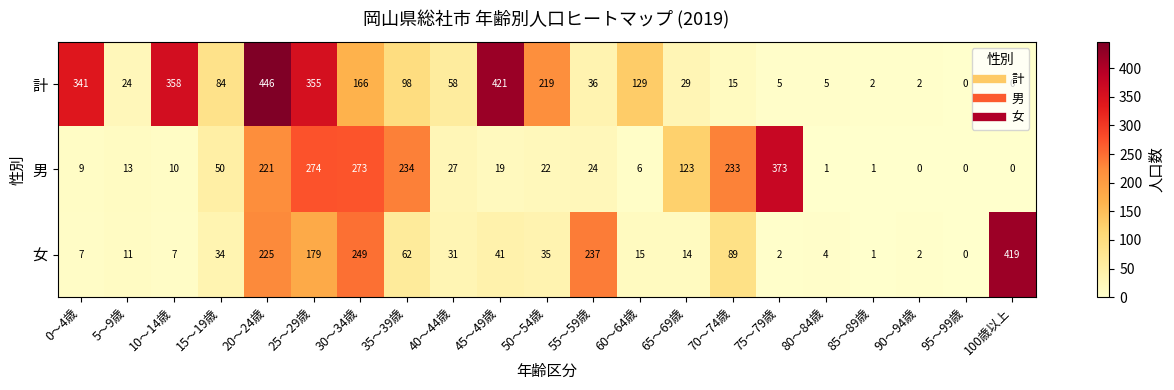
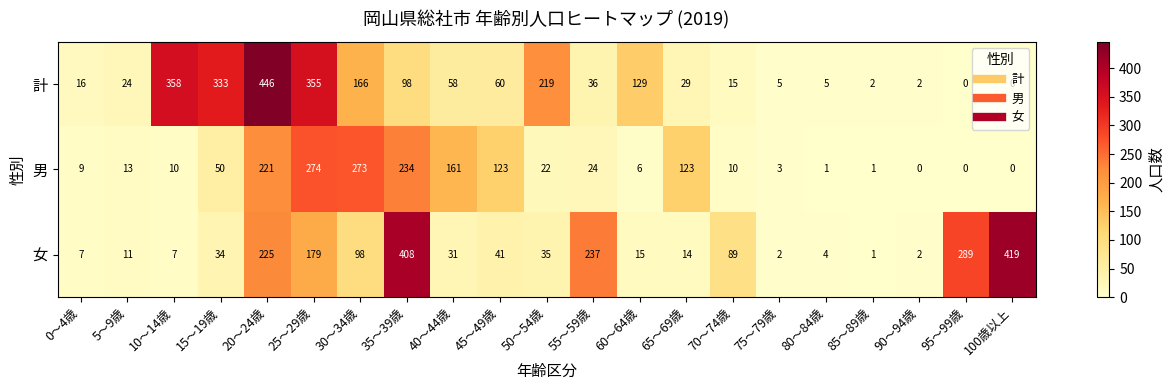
計, 0～4歳: 341 -> 16
計, 15～19歳: 84 -> 333
計, 45～49歳: 421 -> 60
男, 40～44歳: 27 -> 161
男, 45～49歳: 19 -> 123
男, 70～74歳: 233 -> 10
男, 75～79歳: 373 -> 3
女, 30～34歳: 249 -> 98
女, 35～39歳: 62 -> 408
女, 95～99歳: 0 -> 289
